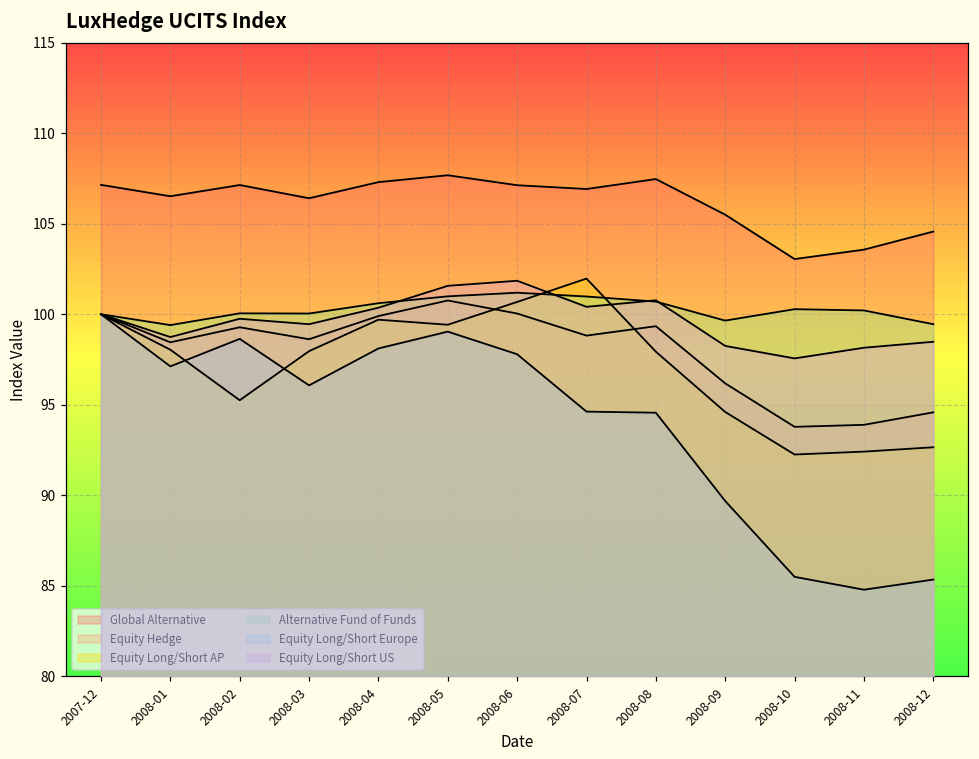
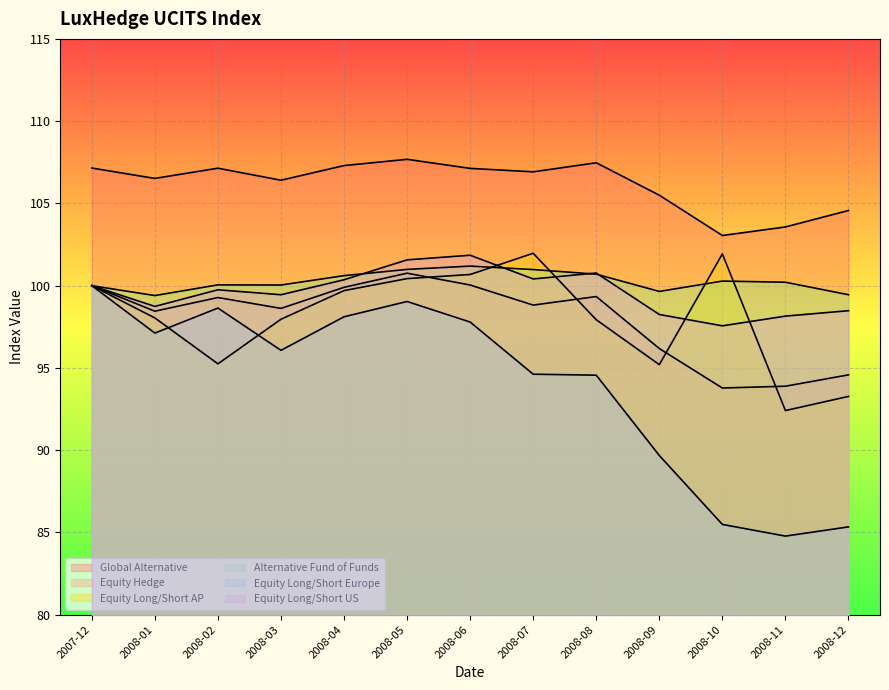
Equity Long/Short AP, 2008-05: 99.4 -> 100.4
Equity Long/Short AP, 2008-09: 94.6 -> 95.2
Equity Long/Short AP, 2008-10: 92.3 -> 101.9
Equity Long/Short AP, 2008-12: 92.7 -> 93.3
